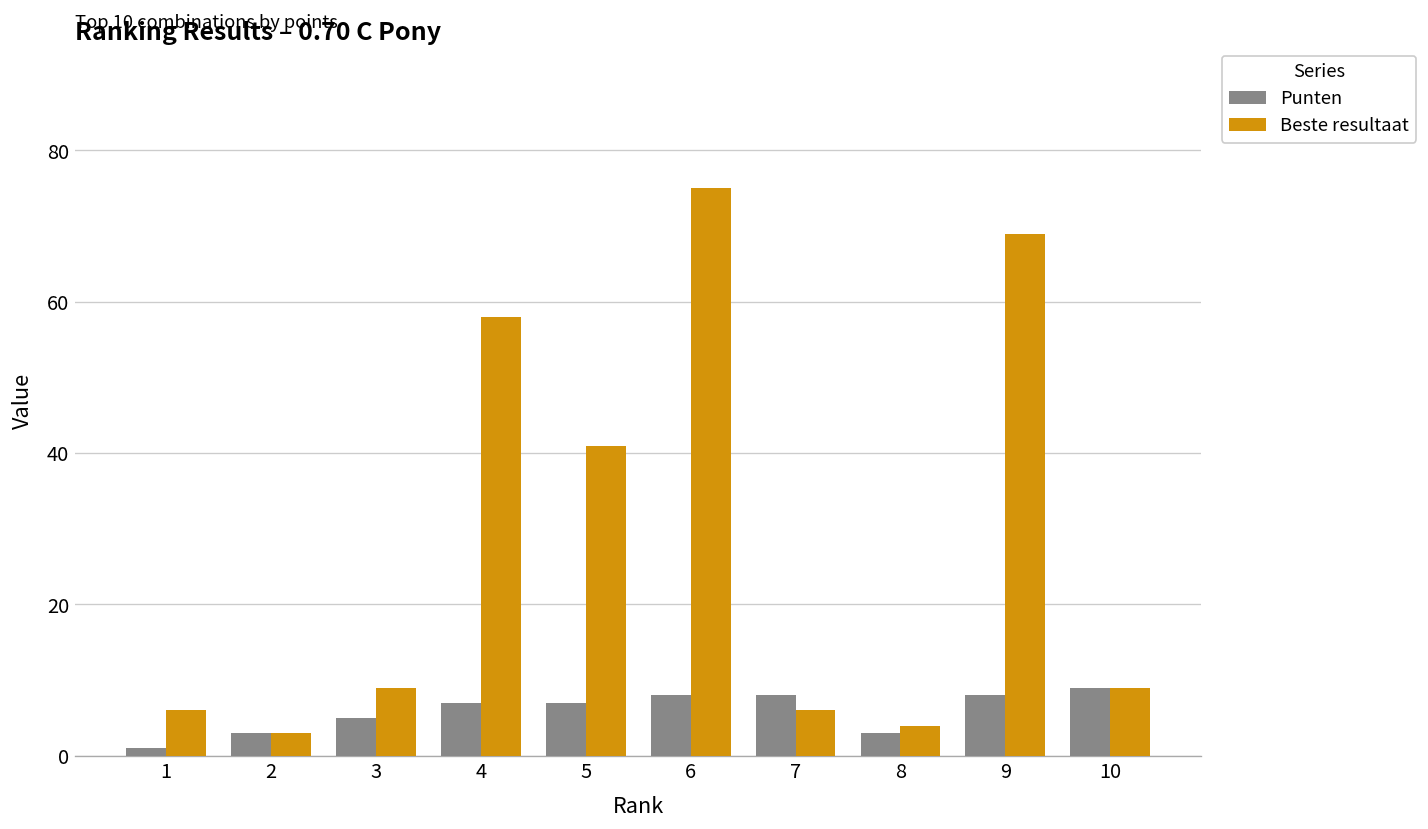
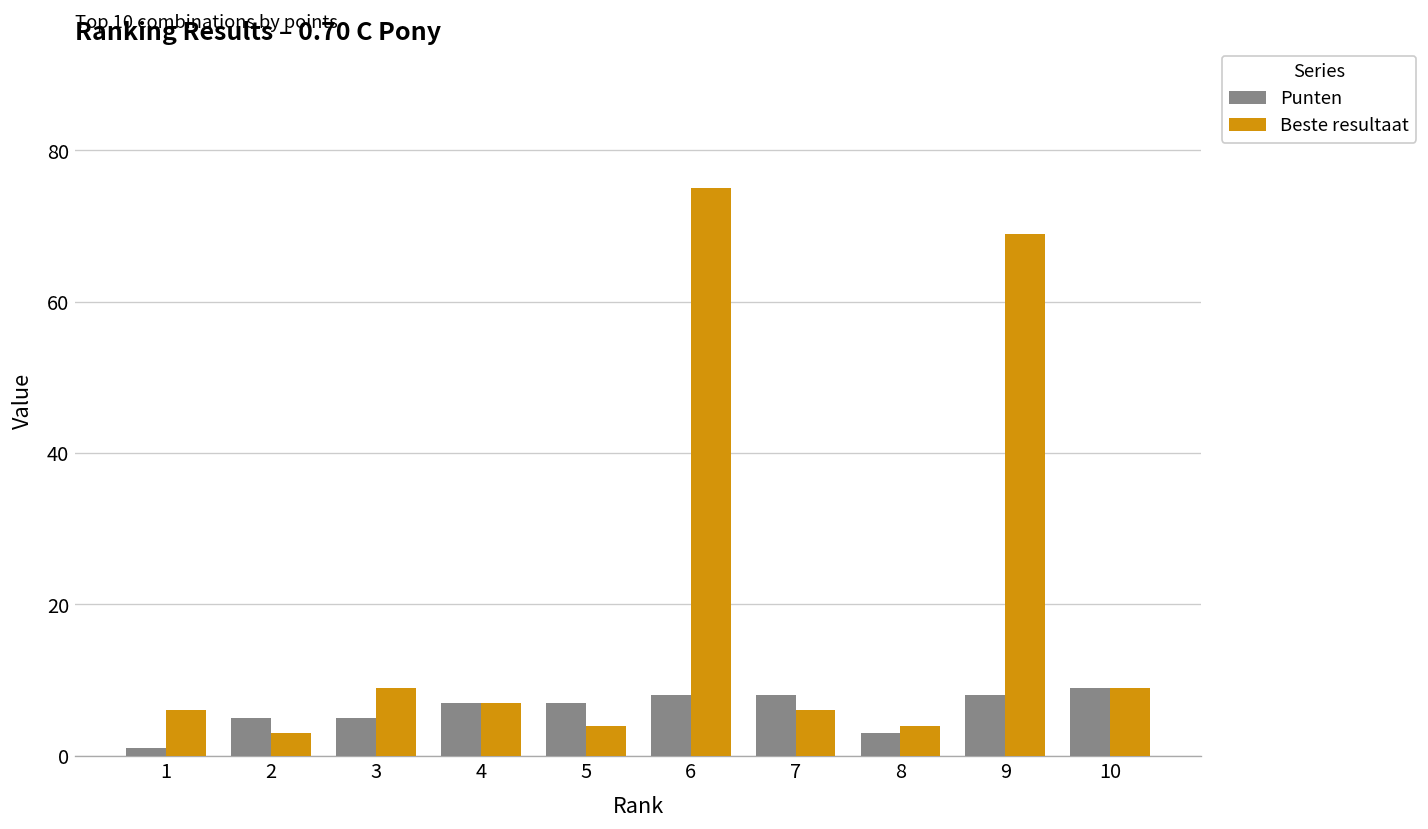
Punten, 2: 3 -> 5
Beste resultaat, 4: 58 -> 7
Beste resultaat, 5: 41 -> 4
